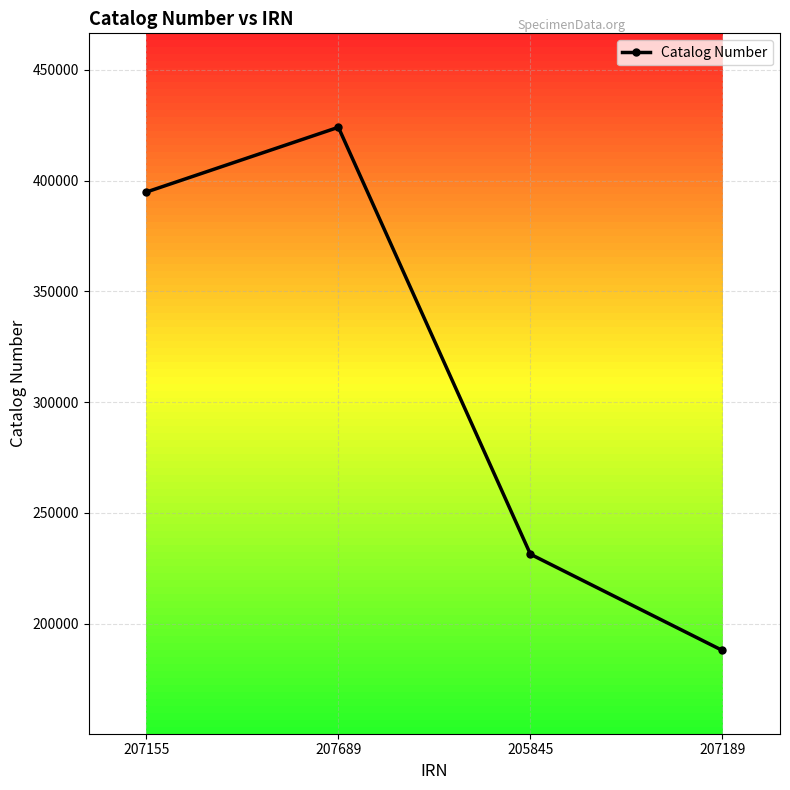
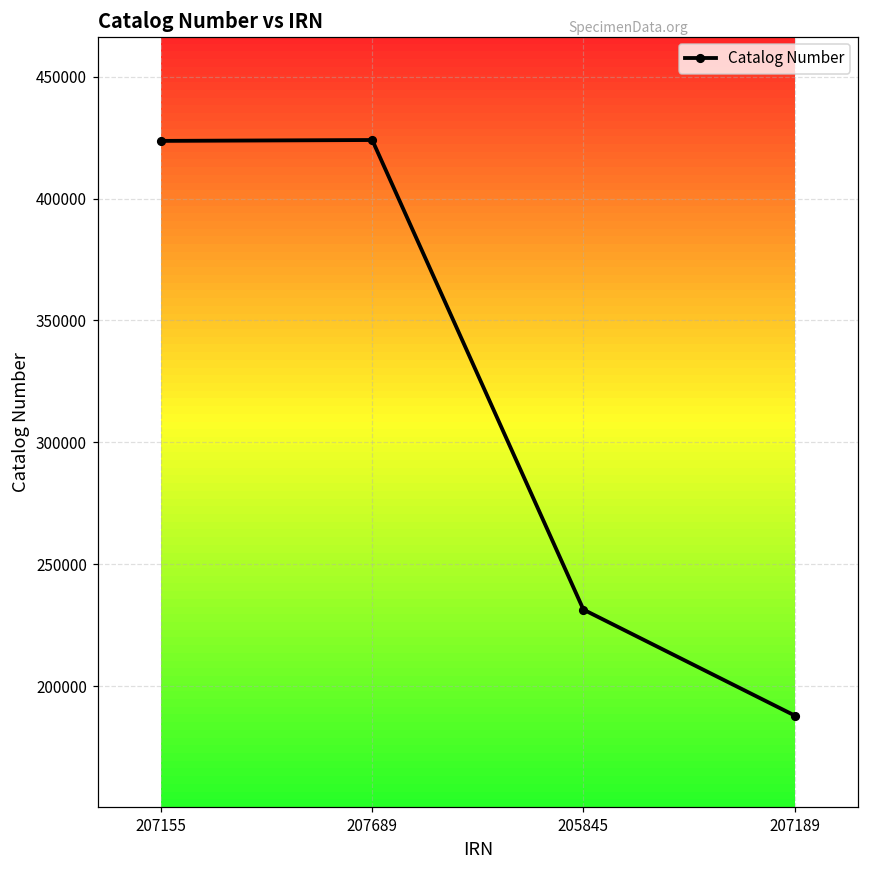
207155: 395000 -> 424000
